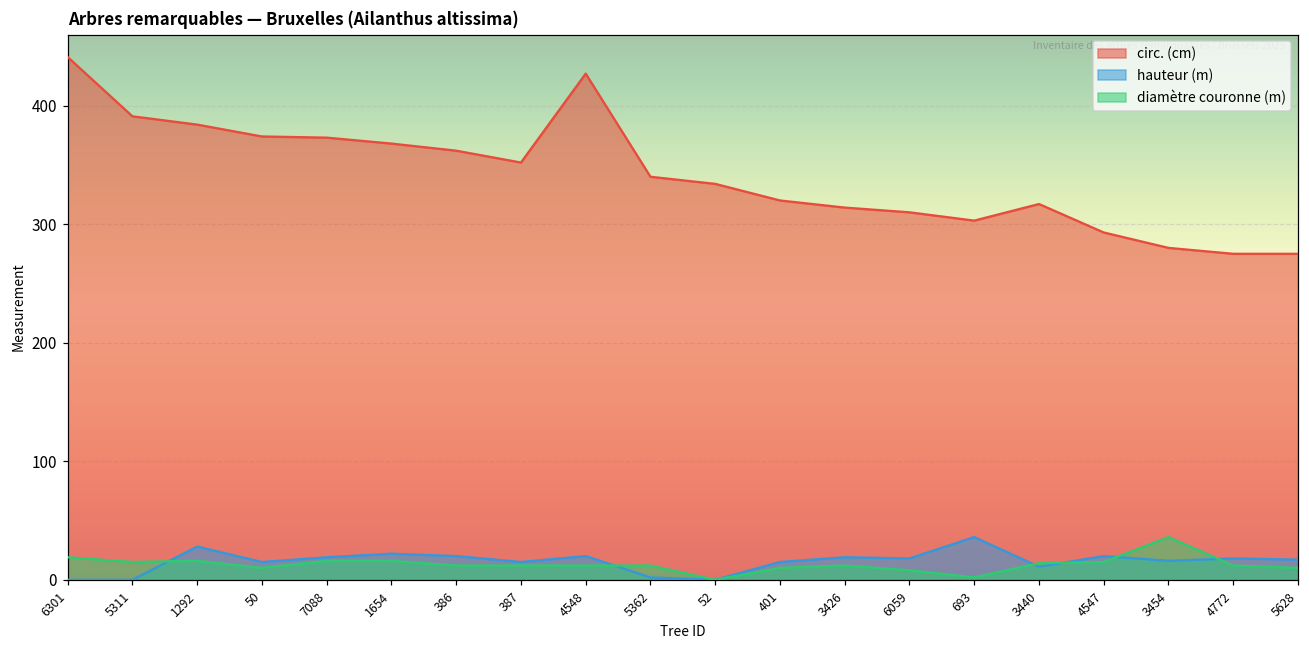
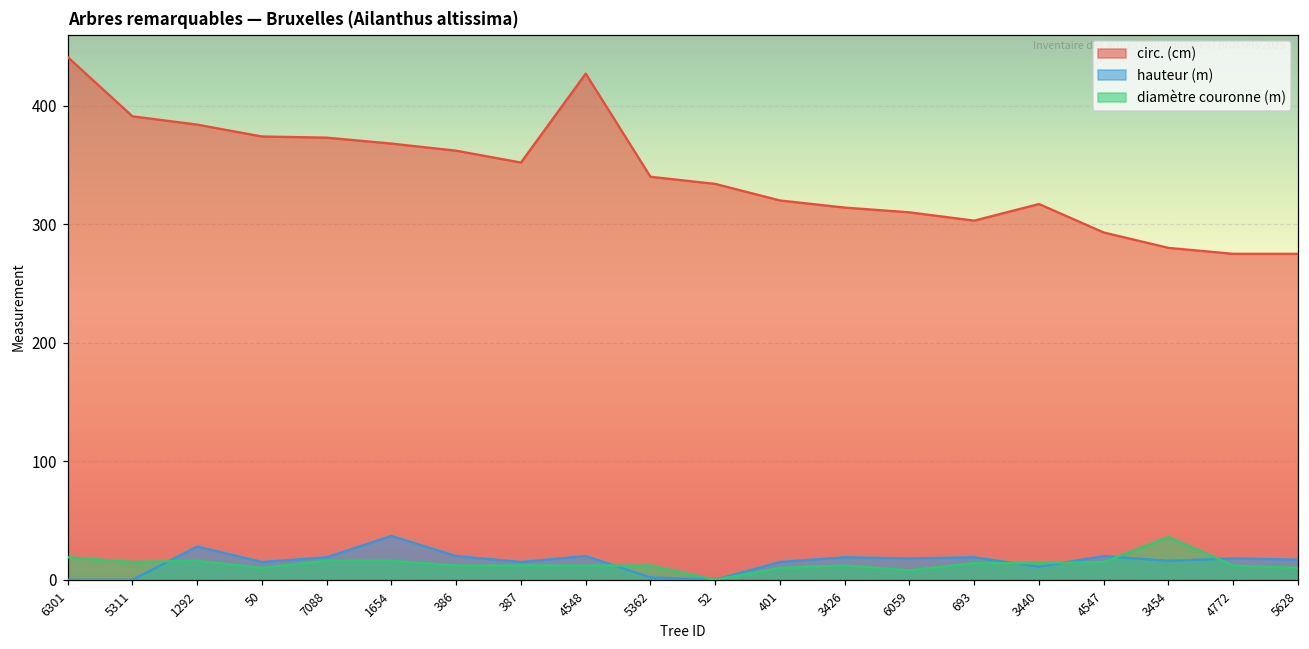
hauteur (m), 1654: 22 -> 37
hauteur (m), 693: 36 -> 19
diamètre couronne (m), 693: 2 -> 14
